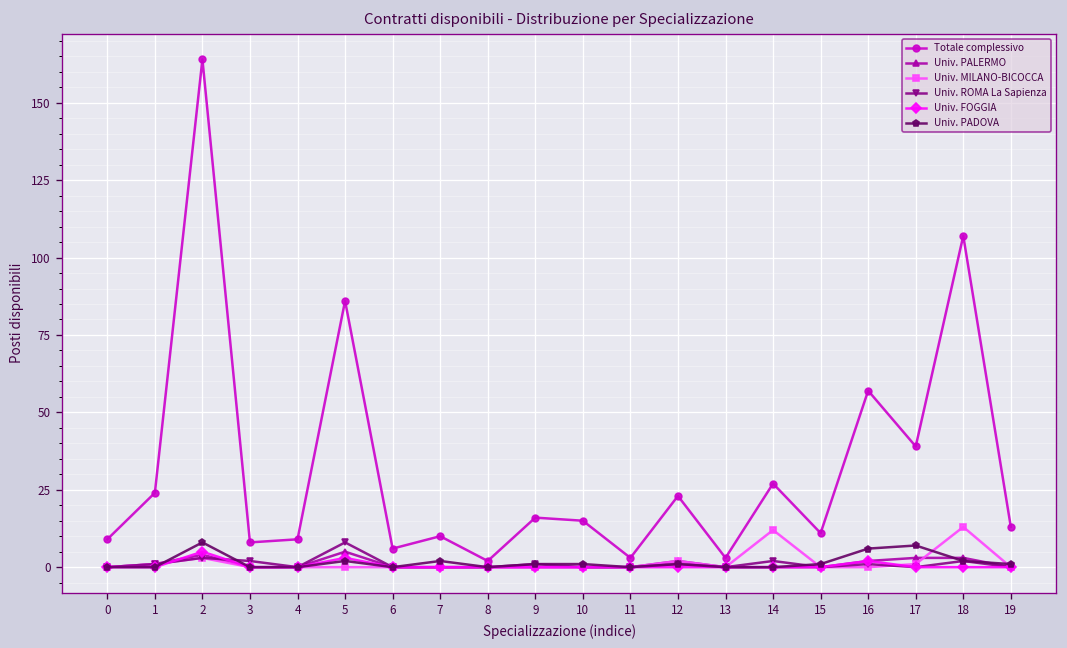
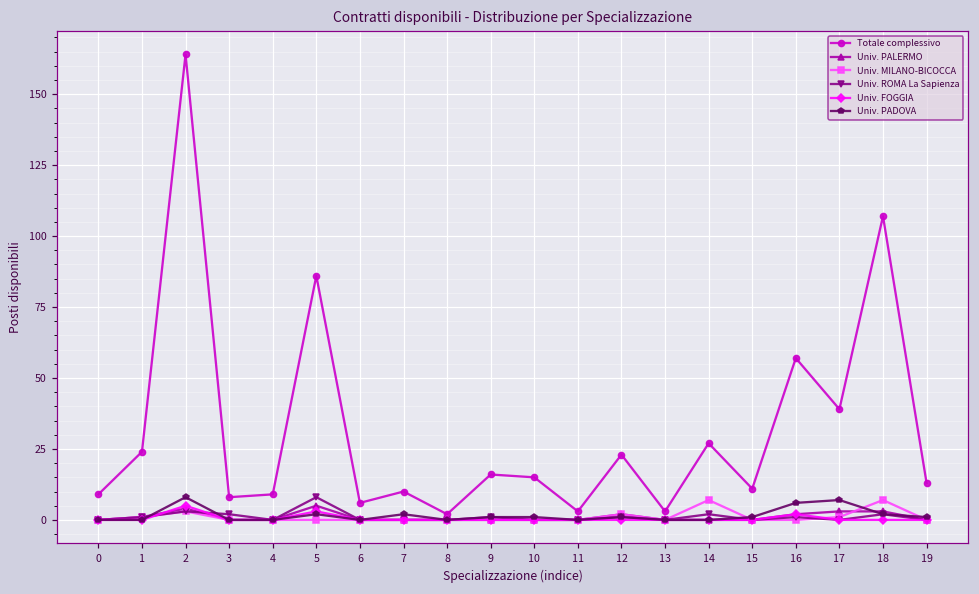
Univ. MILANO-BICOCCA, 14: 12 -> 7
Univ. MILANO-BICOCCA, 18: 13 -> 7
